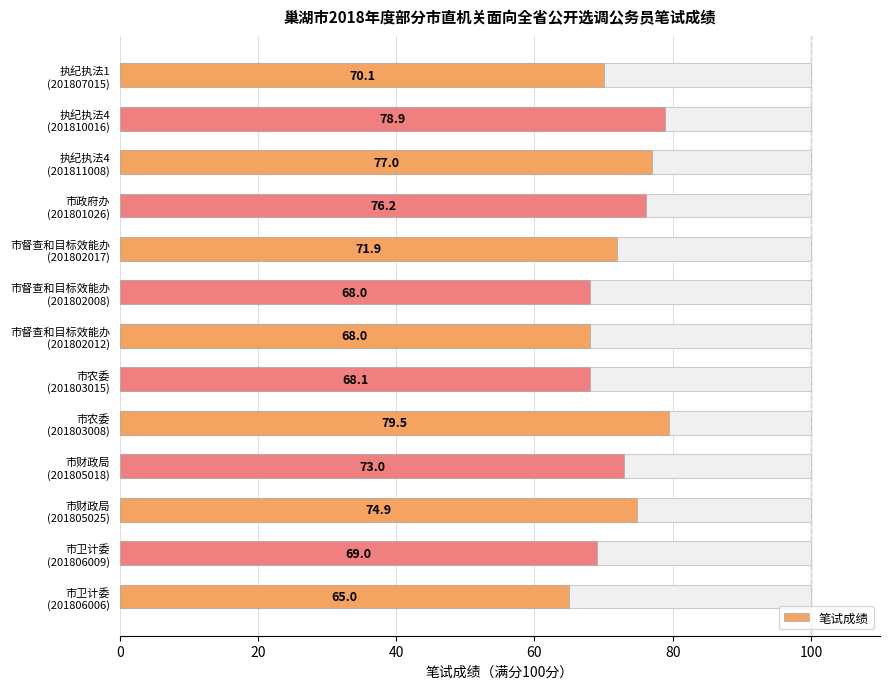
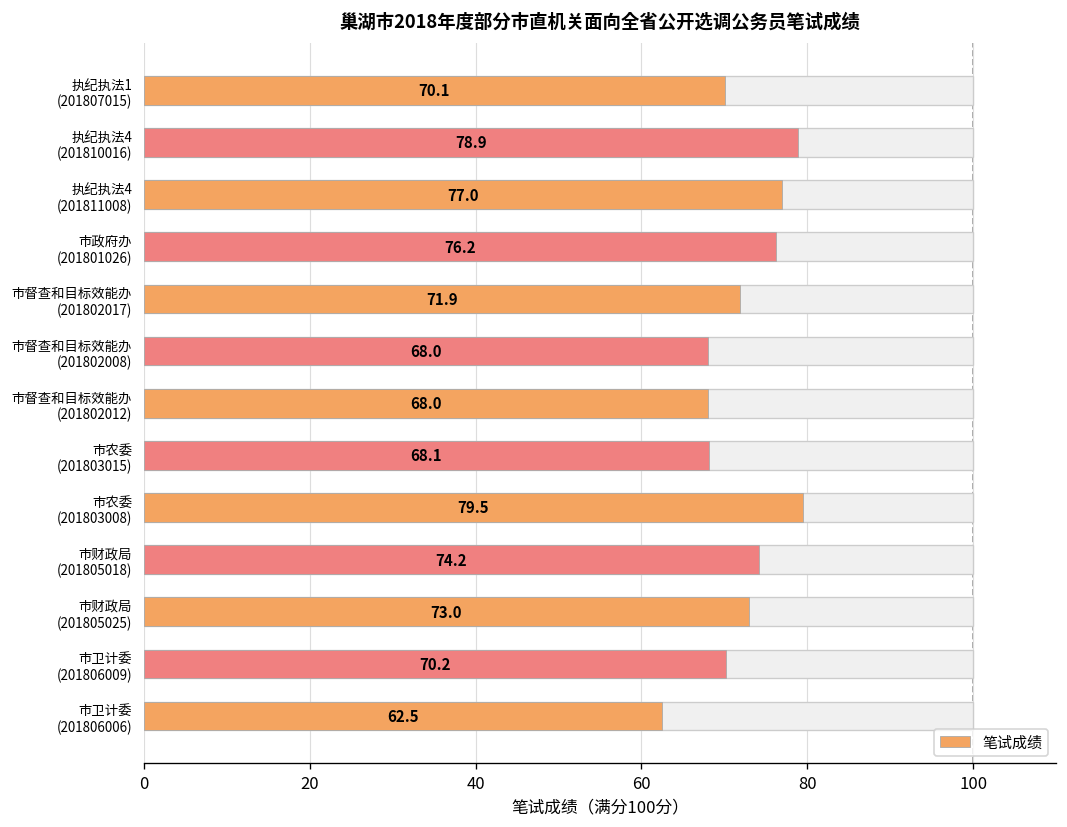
笔试成绩, 市财政局 (201805018): 73.0 -> 74.2
笔试成绩, 市财政局 (201805025): 74.9 -> 73.0
笔试成绩, 市卫计委 (201806009): 69.0 -> 70.2
笔试成绩, 市卫计委 (201806006): 65.0 -> 62.5
